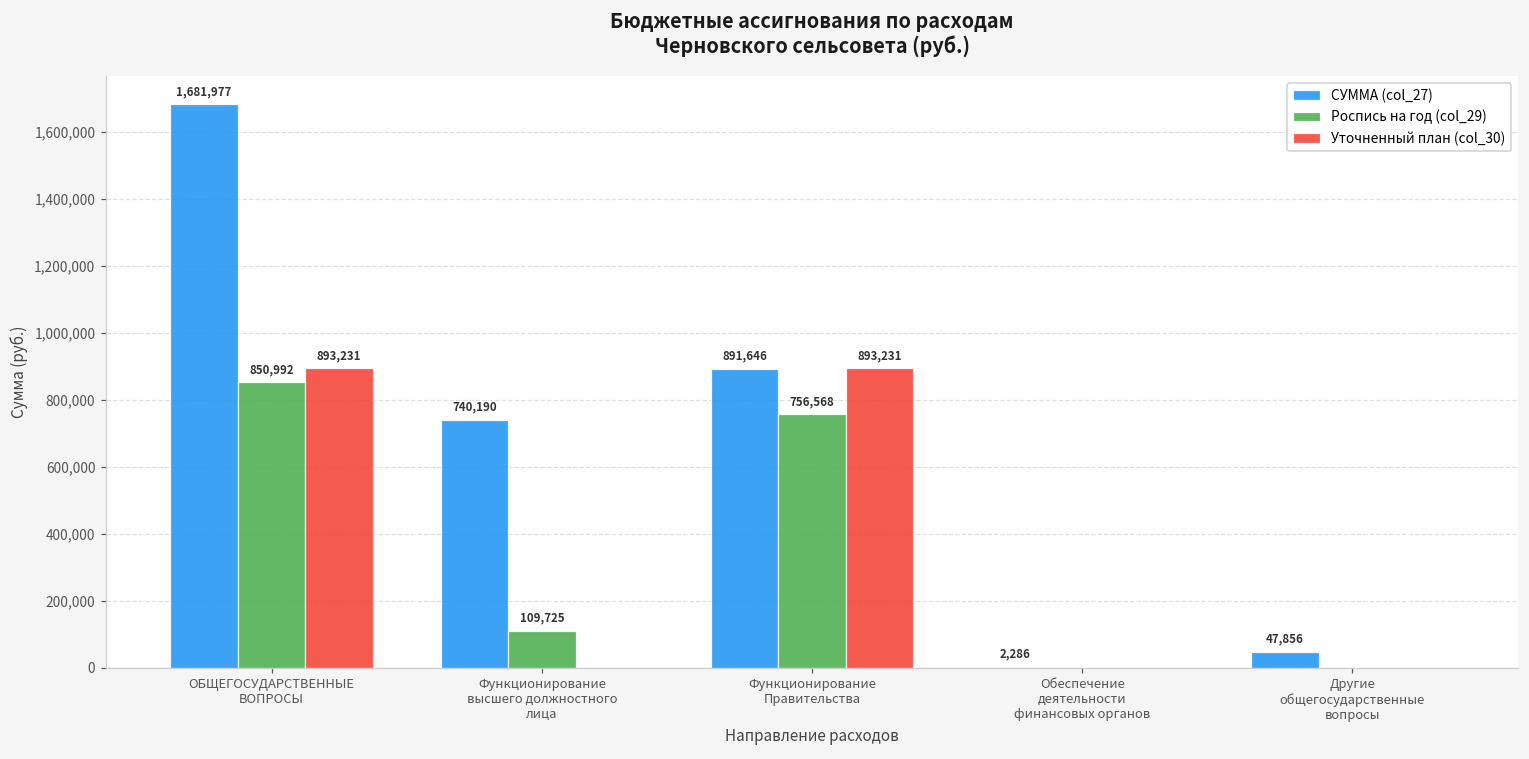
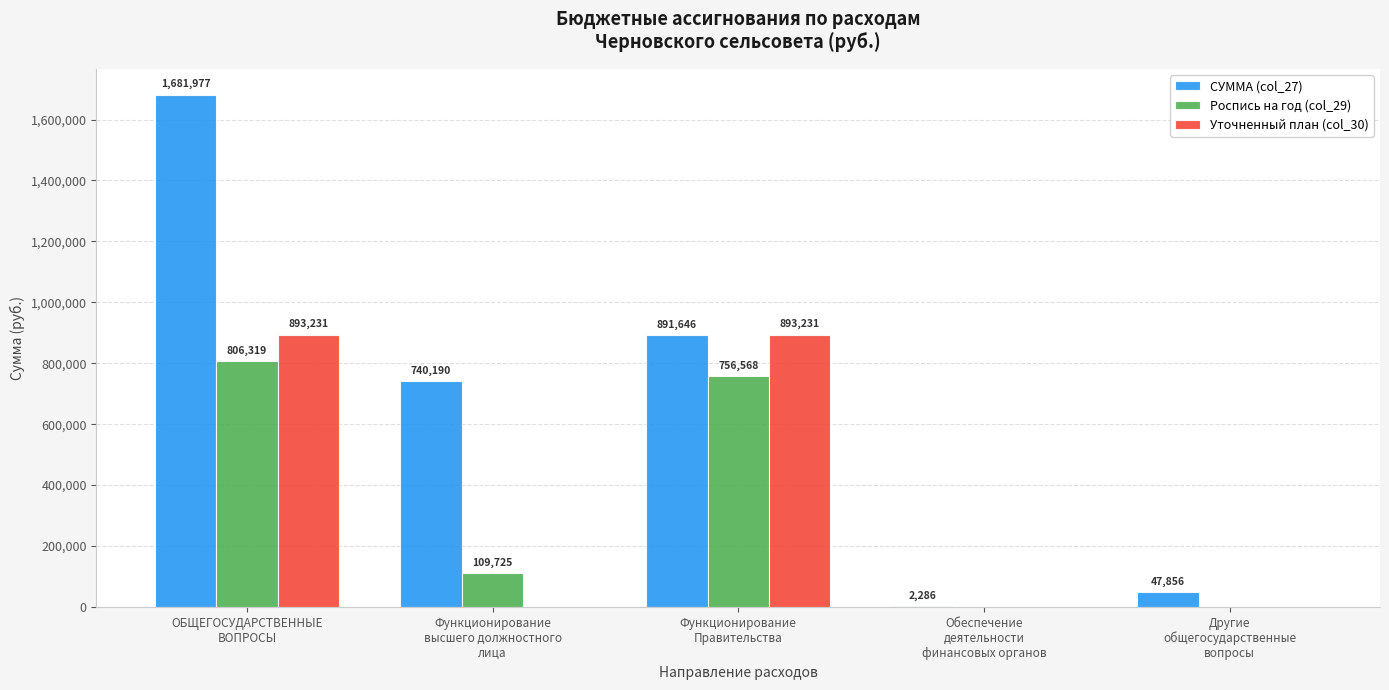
Роспись на год (col_29), ОБЩЕГОСУДАРСТВЕННЫЕ ВОПРОСЫ: 850,992 -> 806,319
